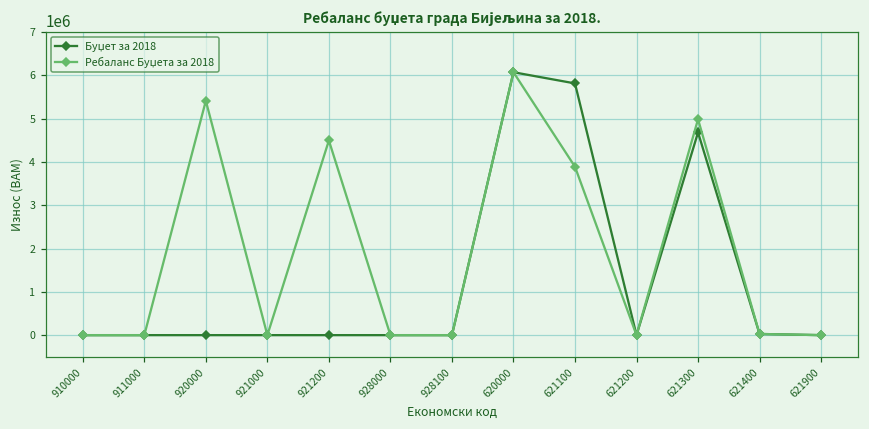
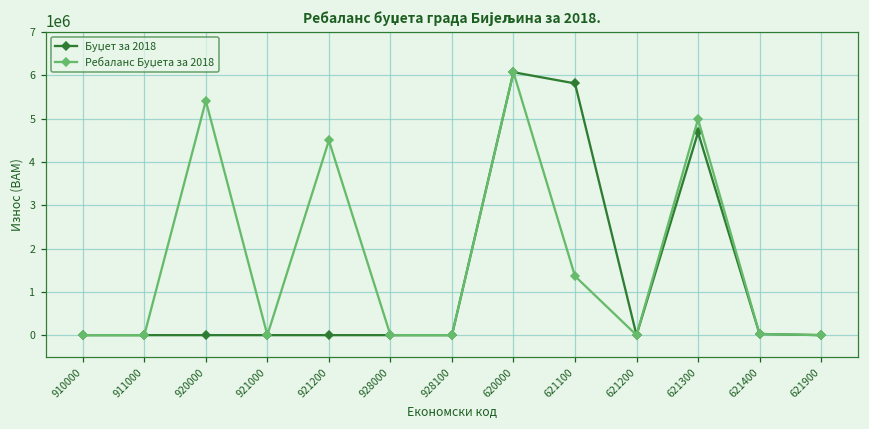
Ребаланс Буџета за 2018, 621100: 3900000 -> 1400000
